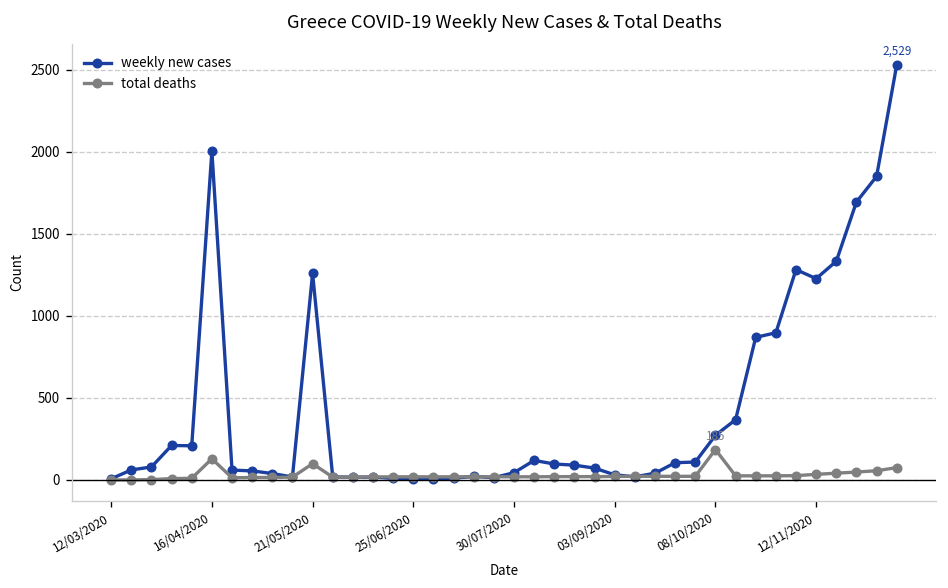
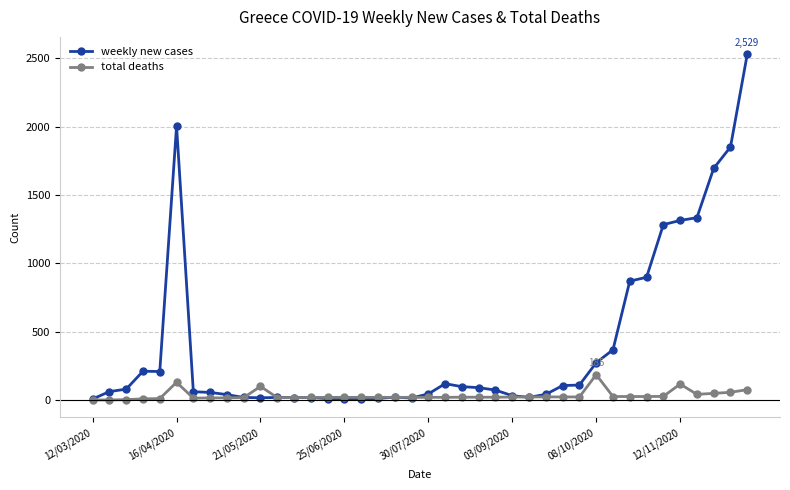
weekly new cases, 21/05/2020: 1260 -> 20
weekly new cases, 12/11/2020: 1230 -> 1310
total deaths, 12/11/2020: 30 -> 120
